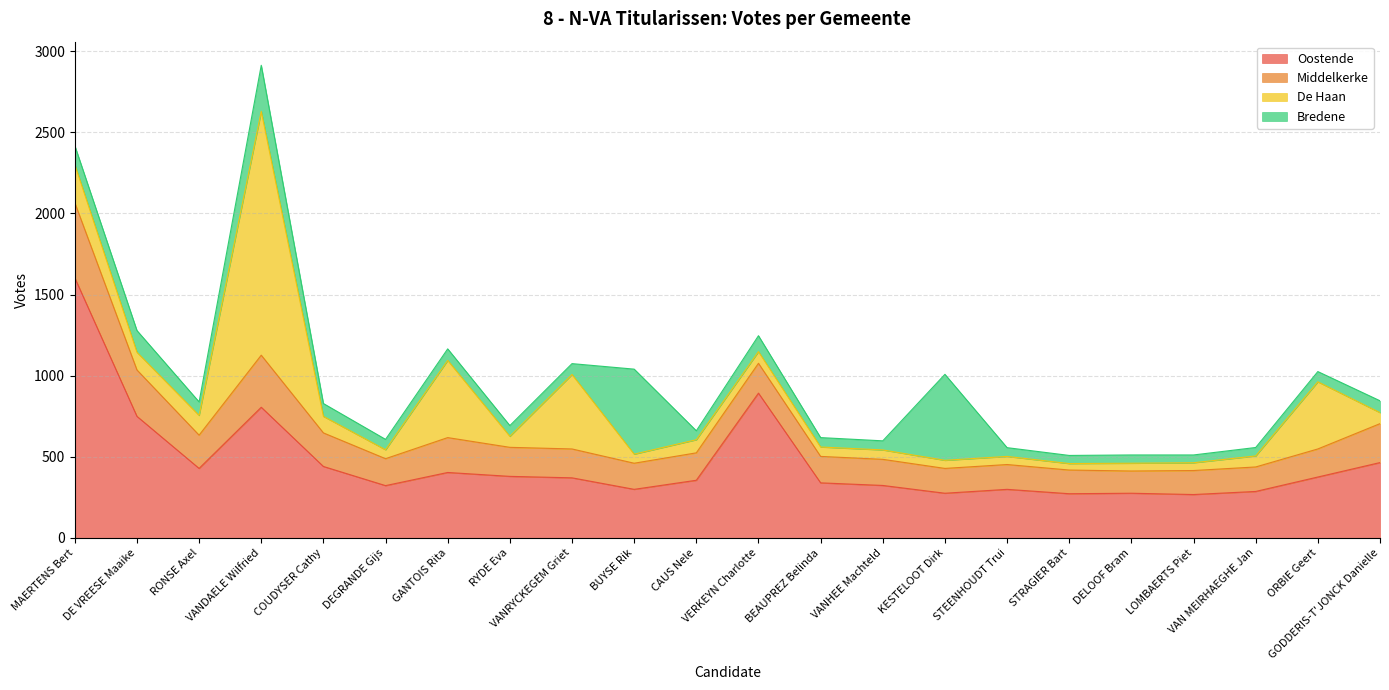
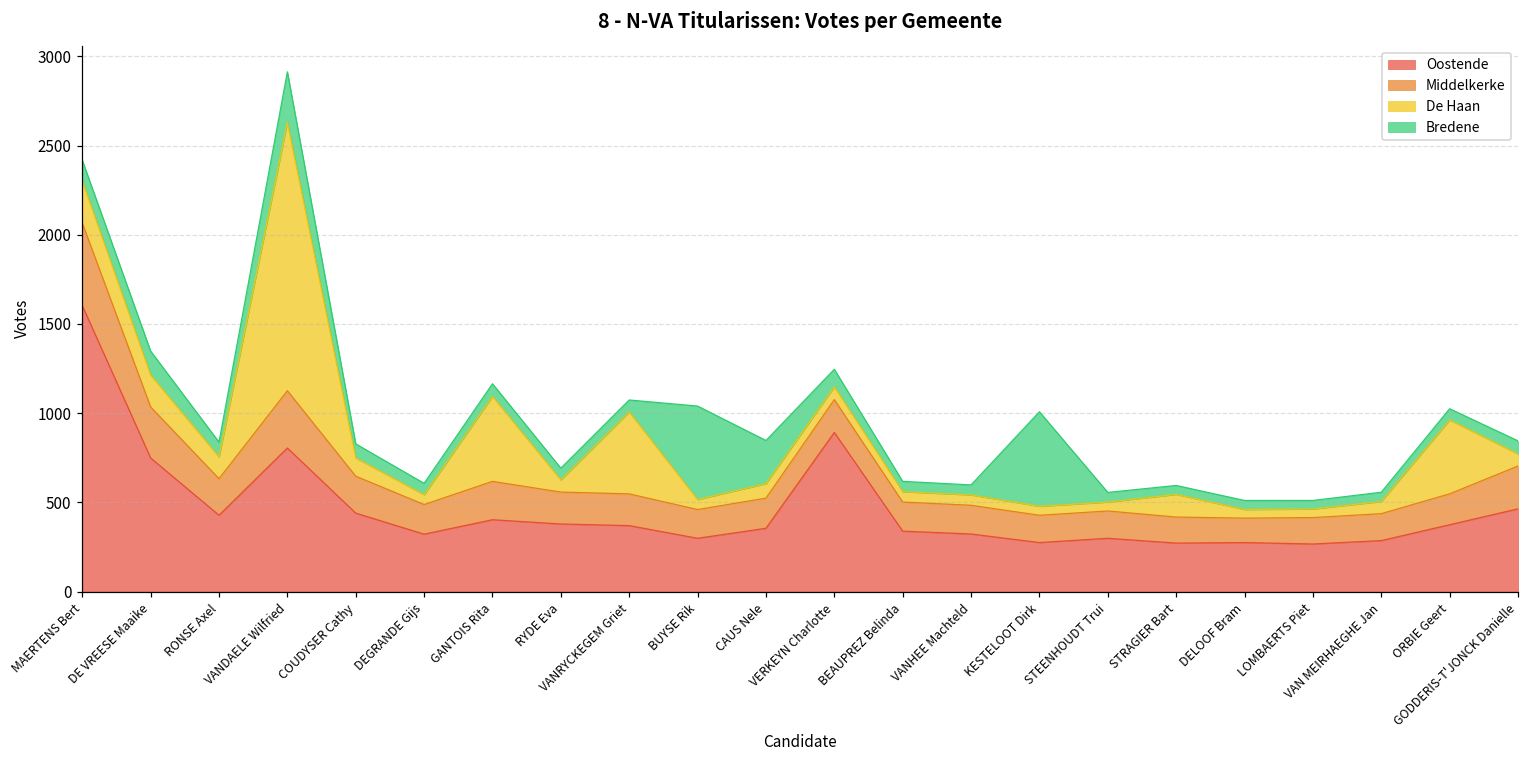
De Haan, DE VREESE Maaike: 110 -> 180
Bredene, CAUS Nele: 60 -> 240
De Haan, STRAGIER Bart: 40 -> 130
